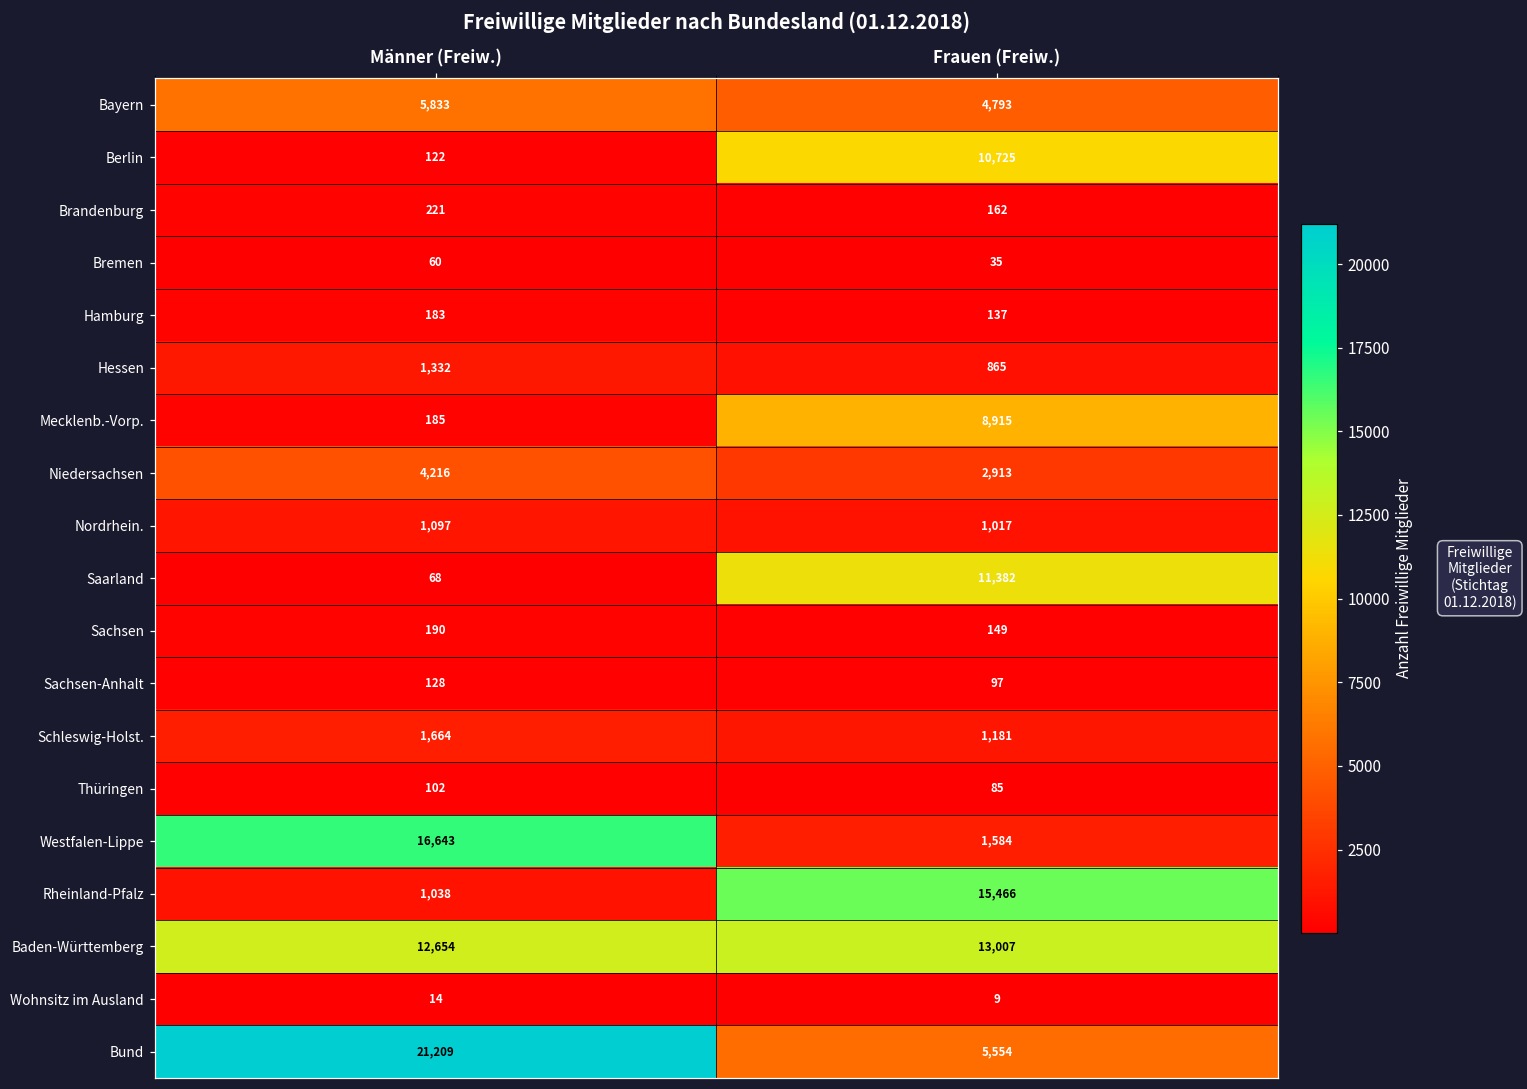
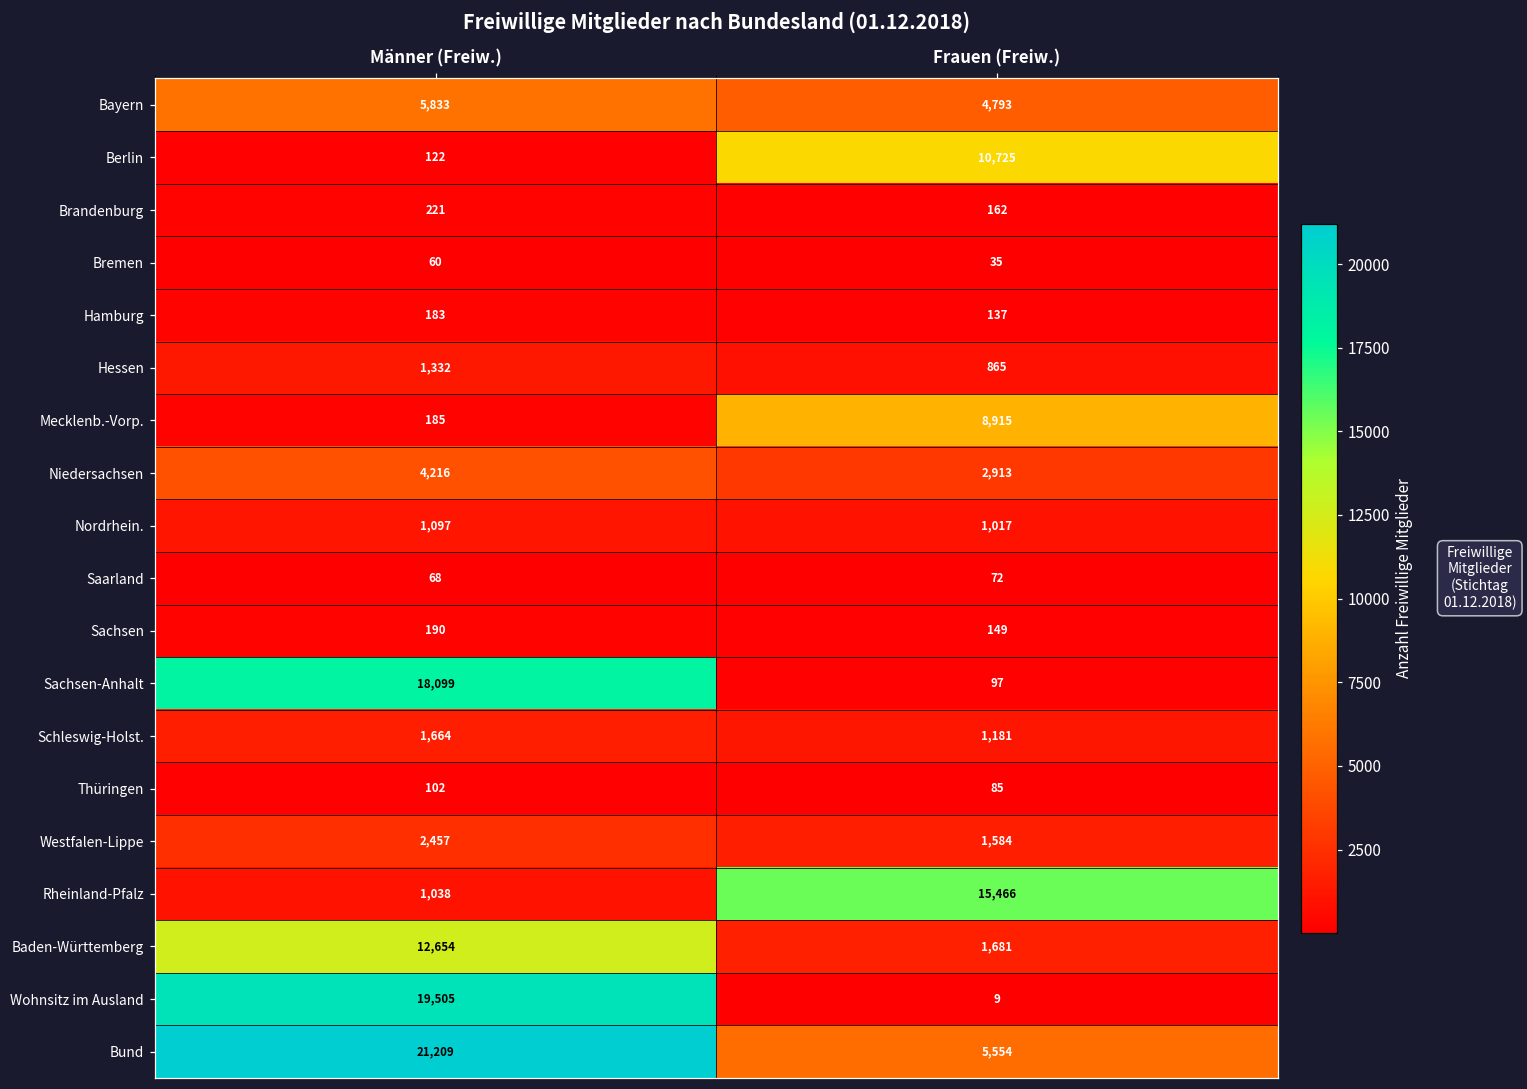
Saarland, Frauen (Freiw.): 11,382 -> 72
Sachsen-Anhalt, Männer (Freiw.): 128 -> 18,099
Westfalen-Lippe, Männer (Freiw.): 16,643 -> 2,457
Baden-Württemberg, Frauen (Freiw.): 13,007 -> 1,681
Wohnsitz im Ausland, Männer (Freiw.): 14 -> 19,505
